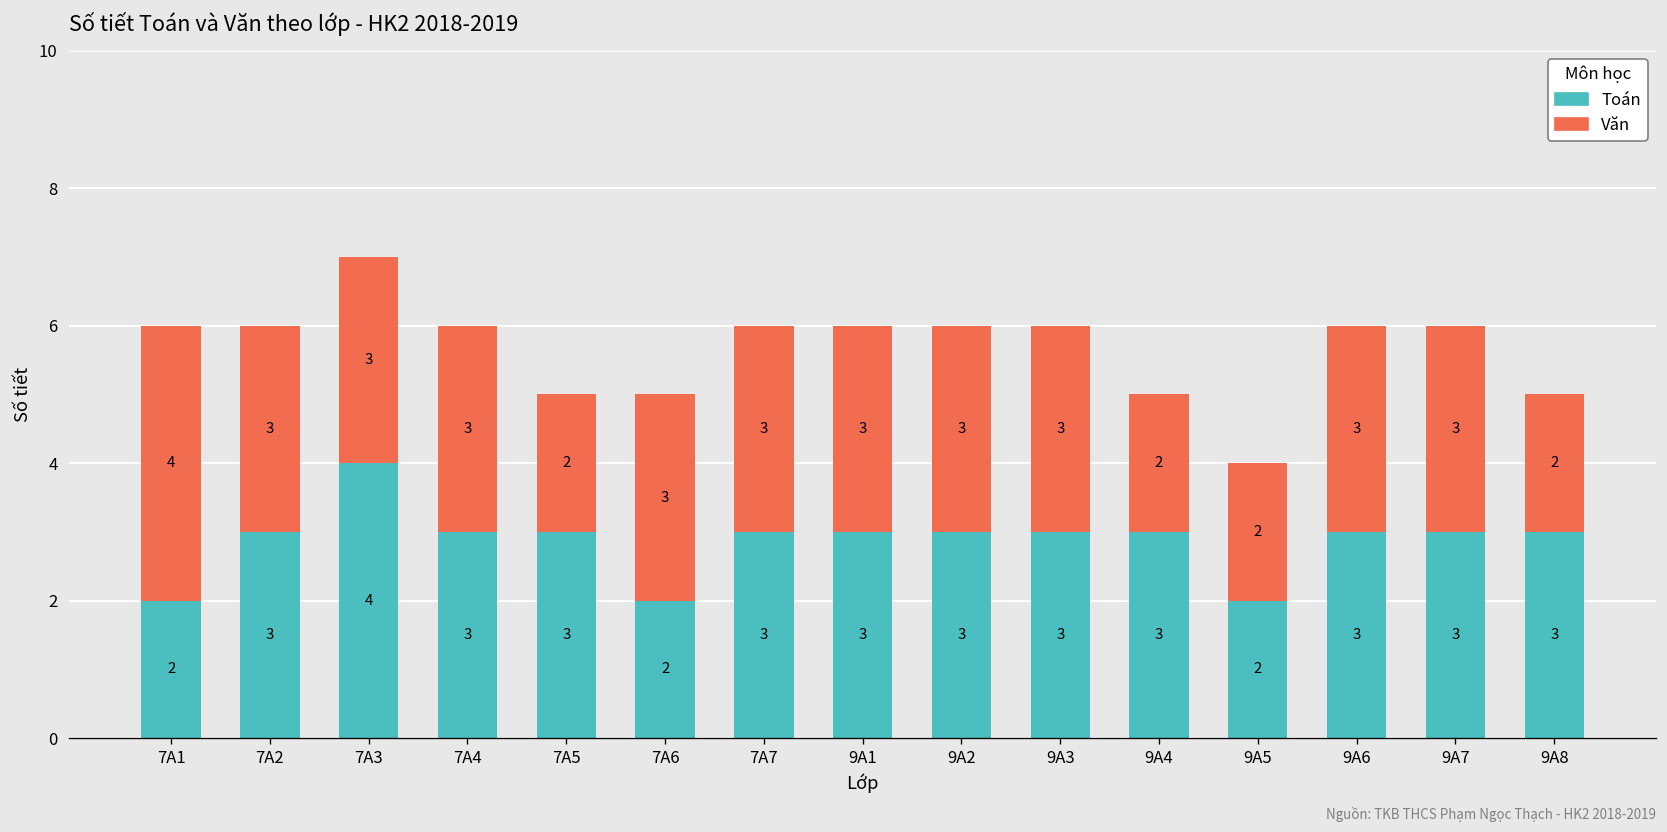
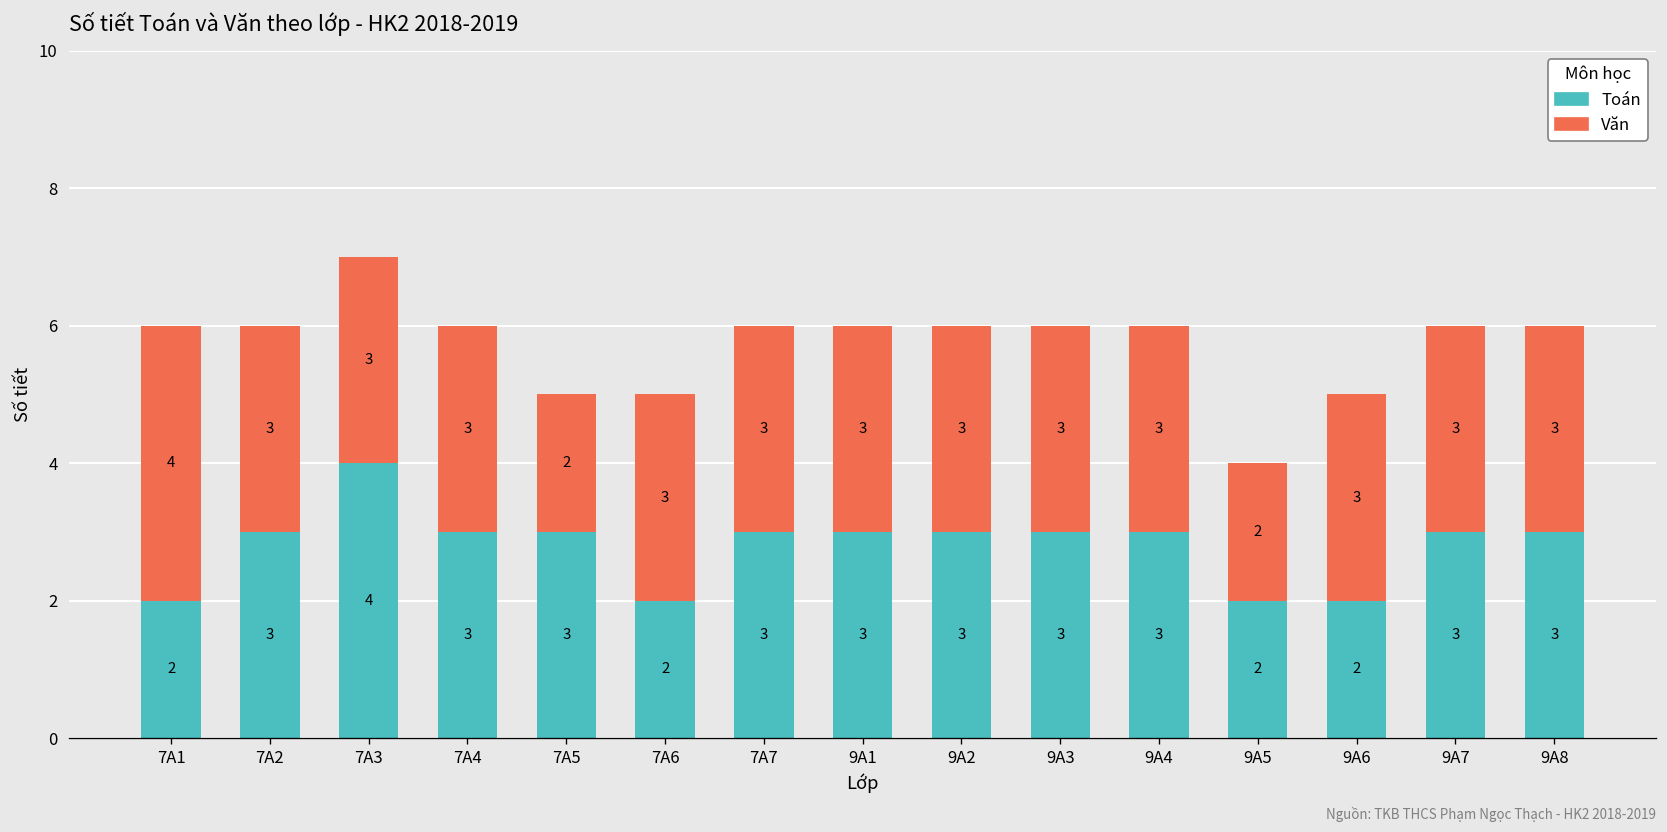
Văn, 9A4: 2 -> 3
Toán, 9A6: 3 -> 2
Văn, 9A8: 2 -> 3
